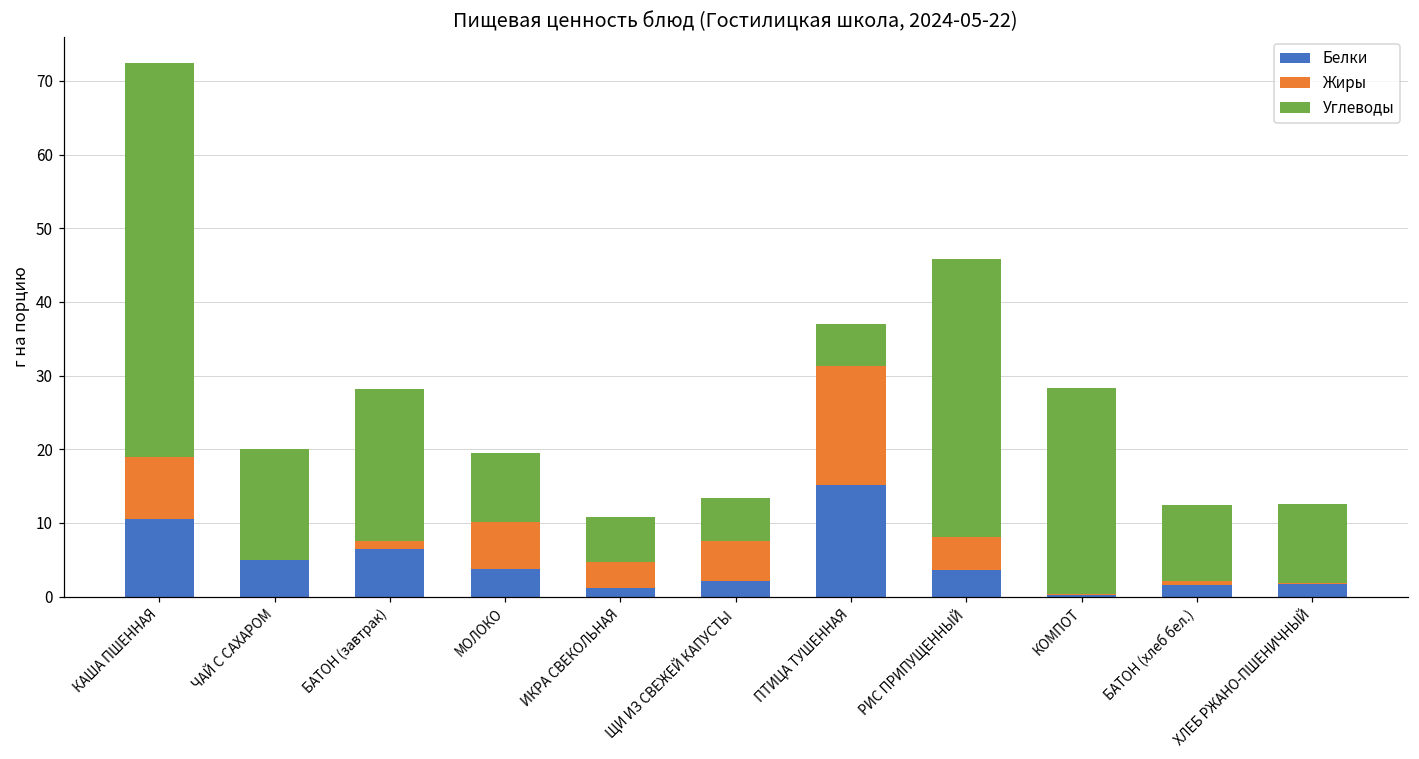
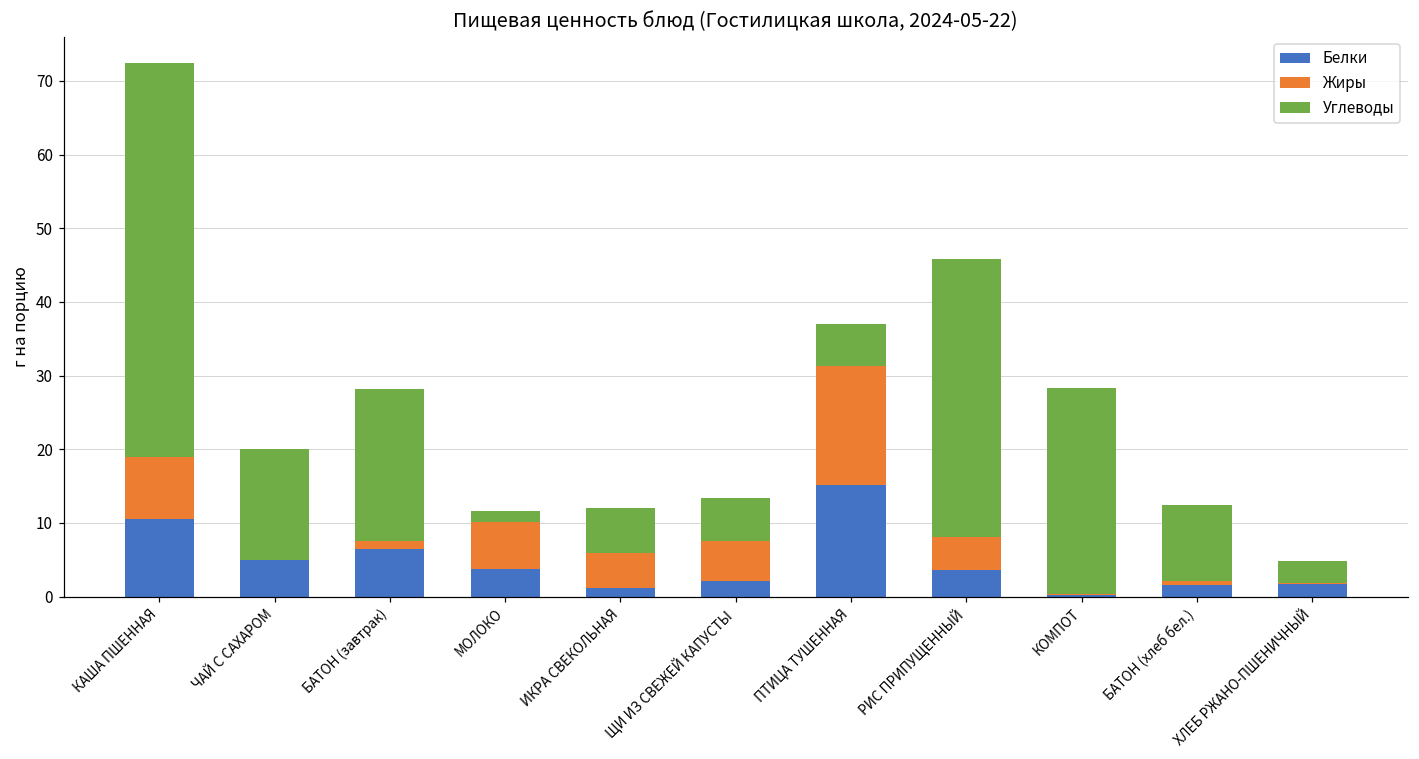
Углеводы, МОЛОКО: 9 -> 2
Жиры, ИКРА СВЕКОЛЬНАЯ: 4 -> 5
Углеводы, ХЛЕБ РЖАНО-ПШЕНИЧНЫЙ: 11 -> 3
